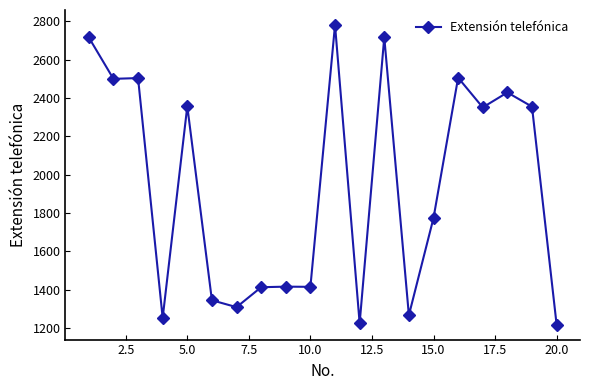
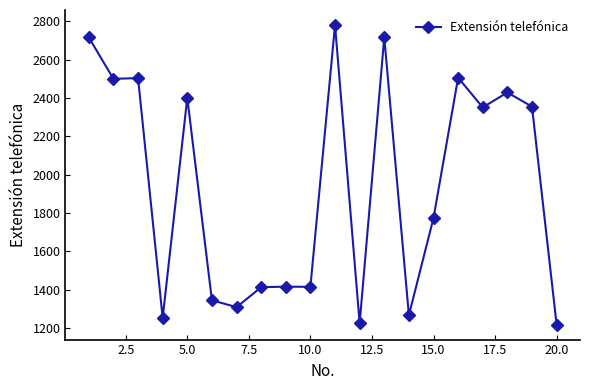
5.0: 2360 -> 2400
